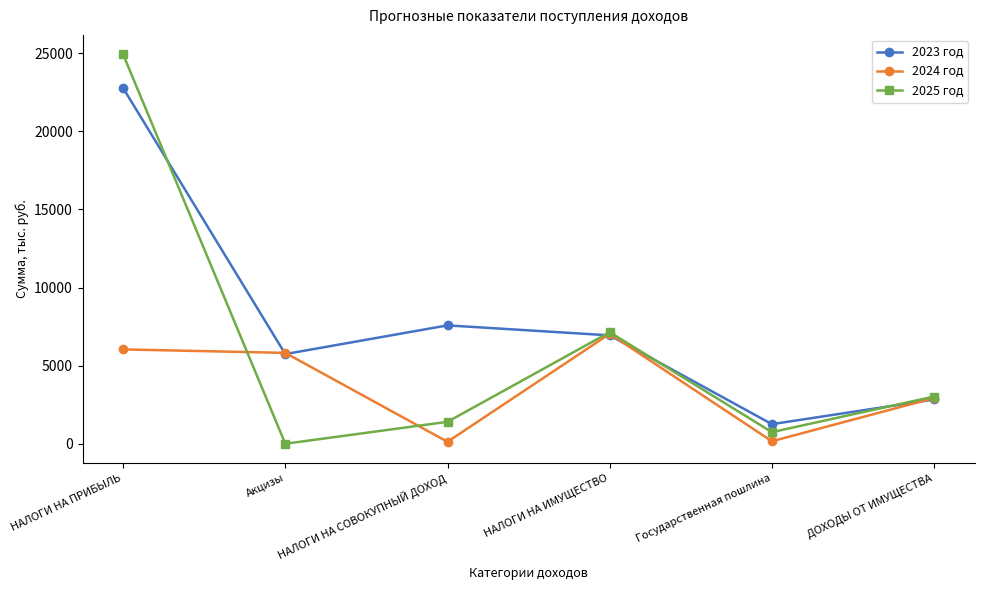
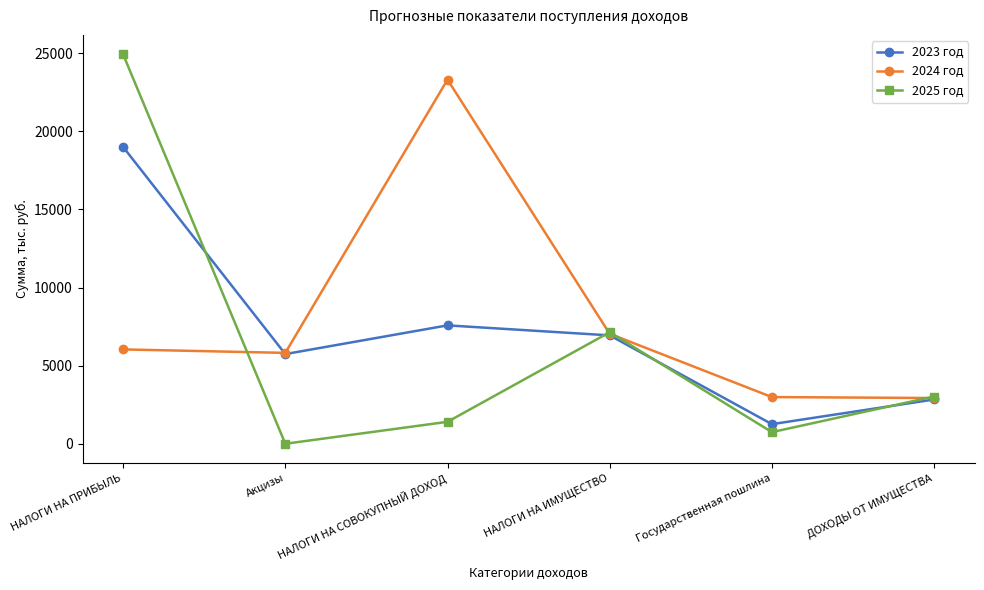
2023 год, НАЛОГИ НА ПРИБЫЛЬ: 22800 -> 19000
2024 год, НАЛОГИ НА СОВОКУПНЫЙ ДОХОД: 100 -> 23300
2024 год, Государственная пошлина: 200 -> 3000
